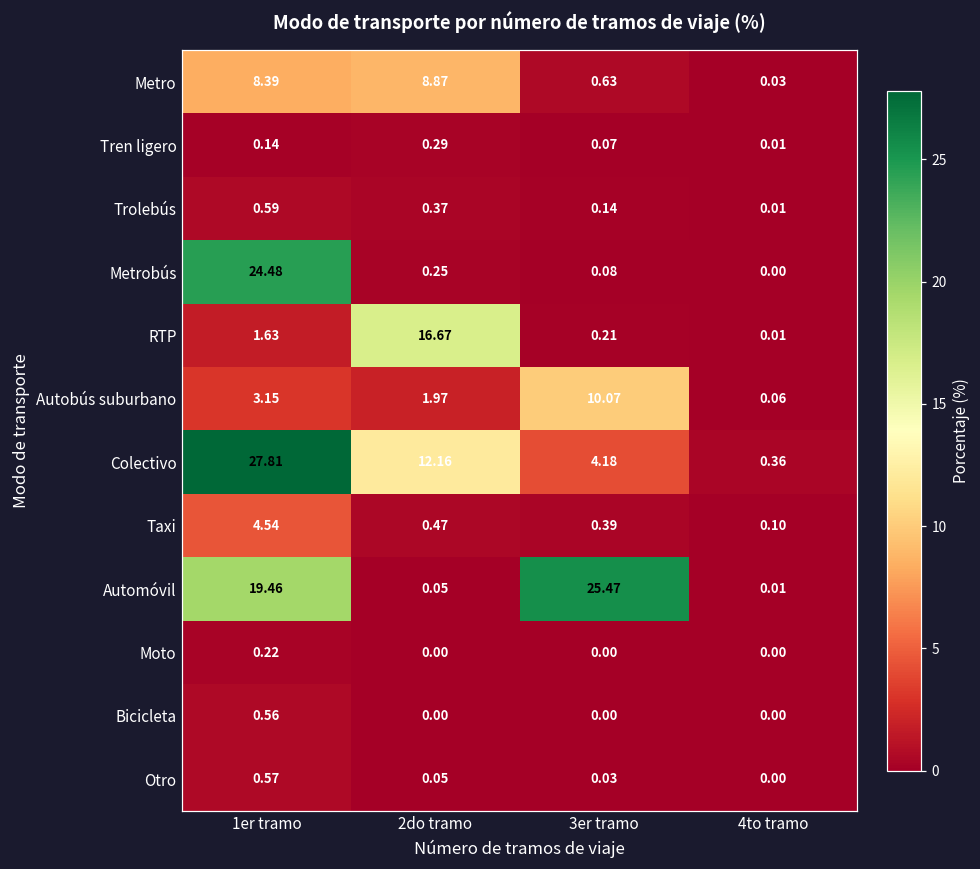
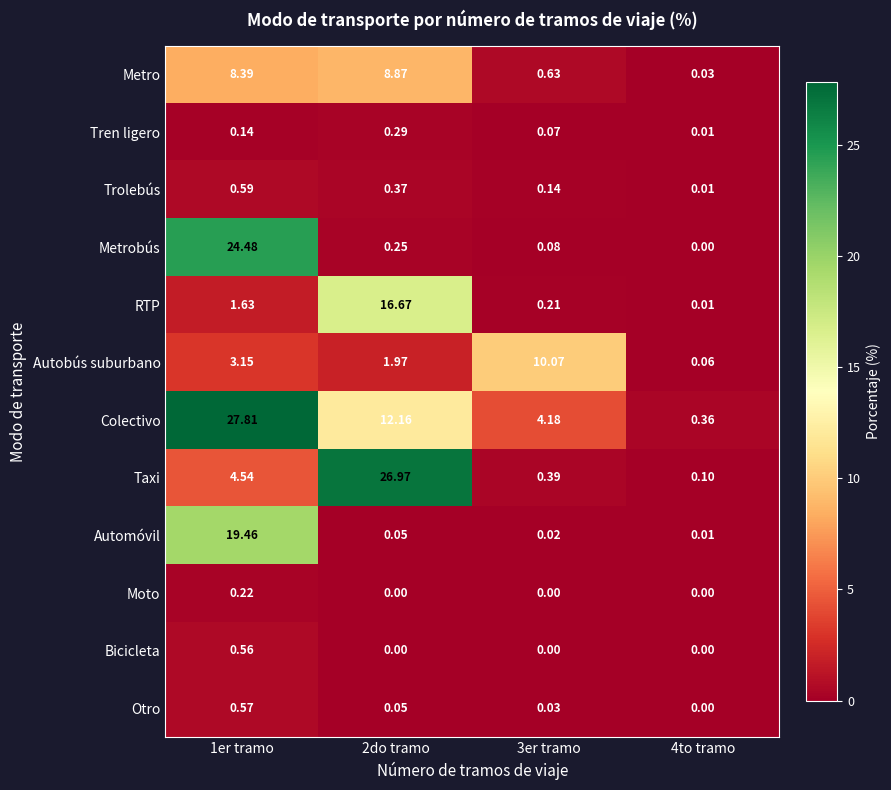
Taxi, 2do tramo: 0.47 -> 26.97
Automóvil, 3er tramo: 25.47 -> 0.02
